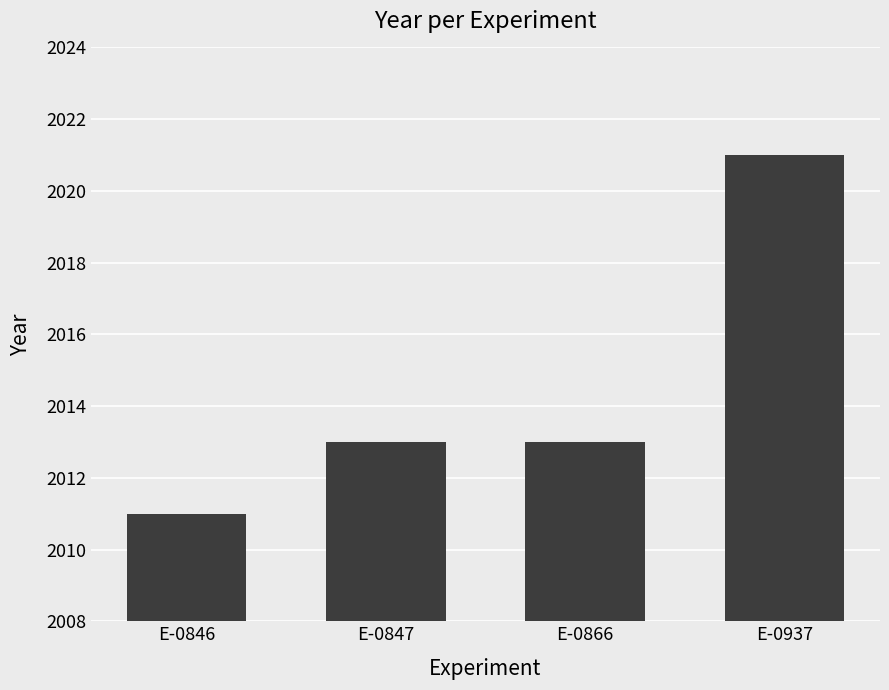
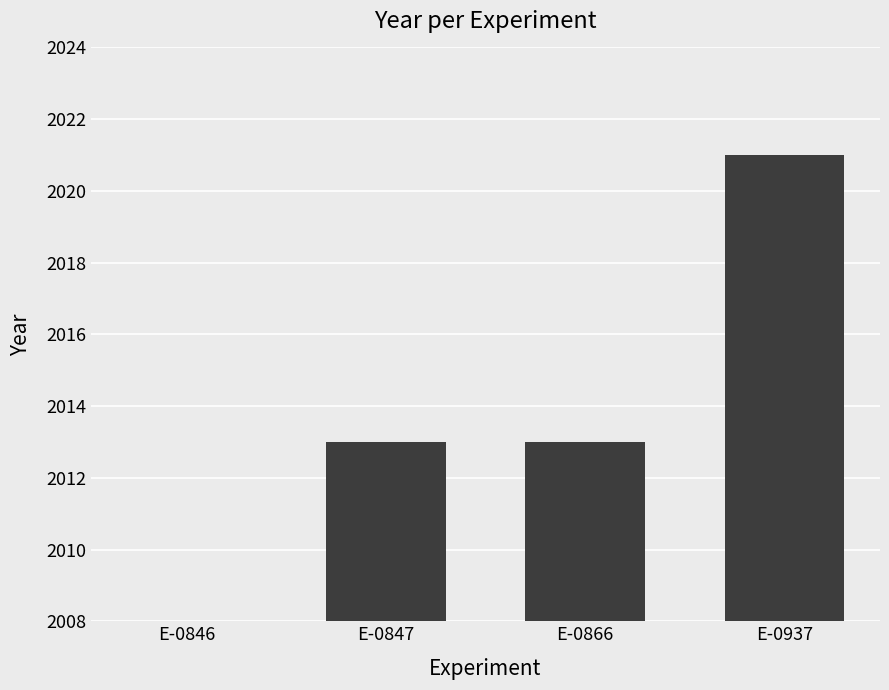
E-0846: 2011 -> 2008
